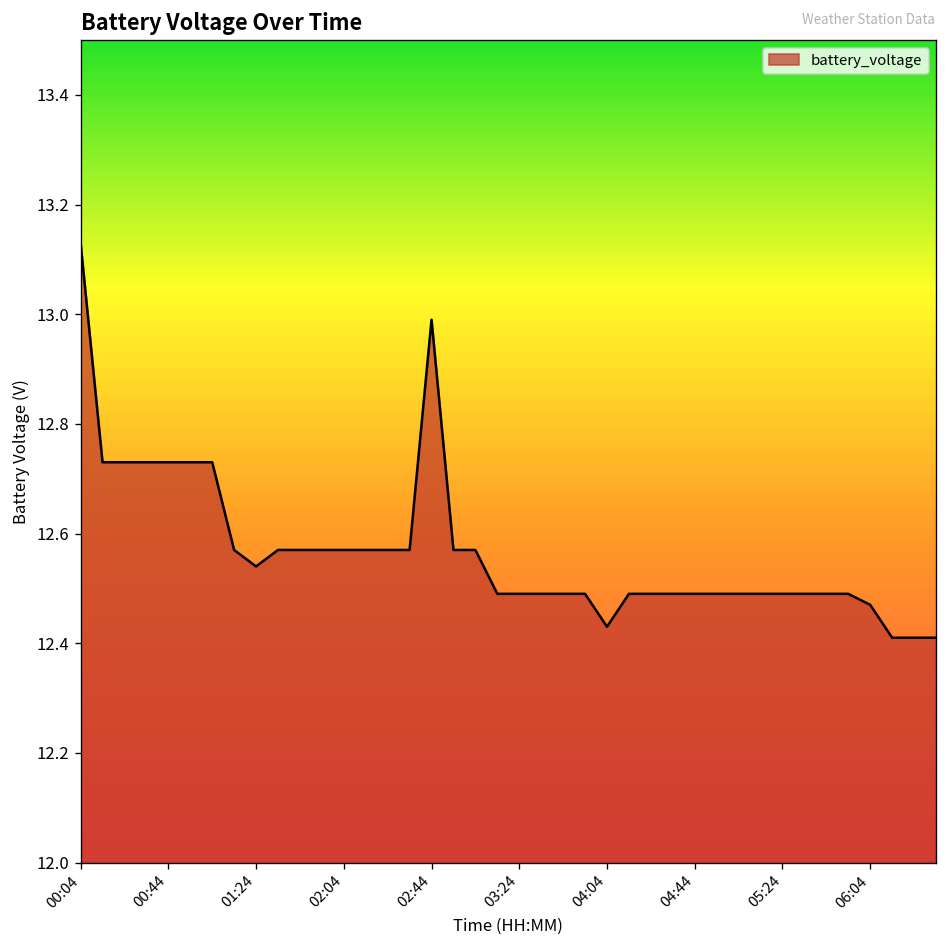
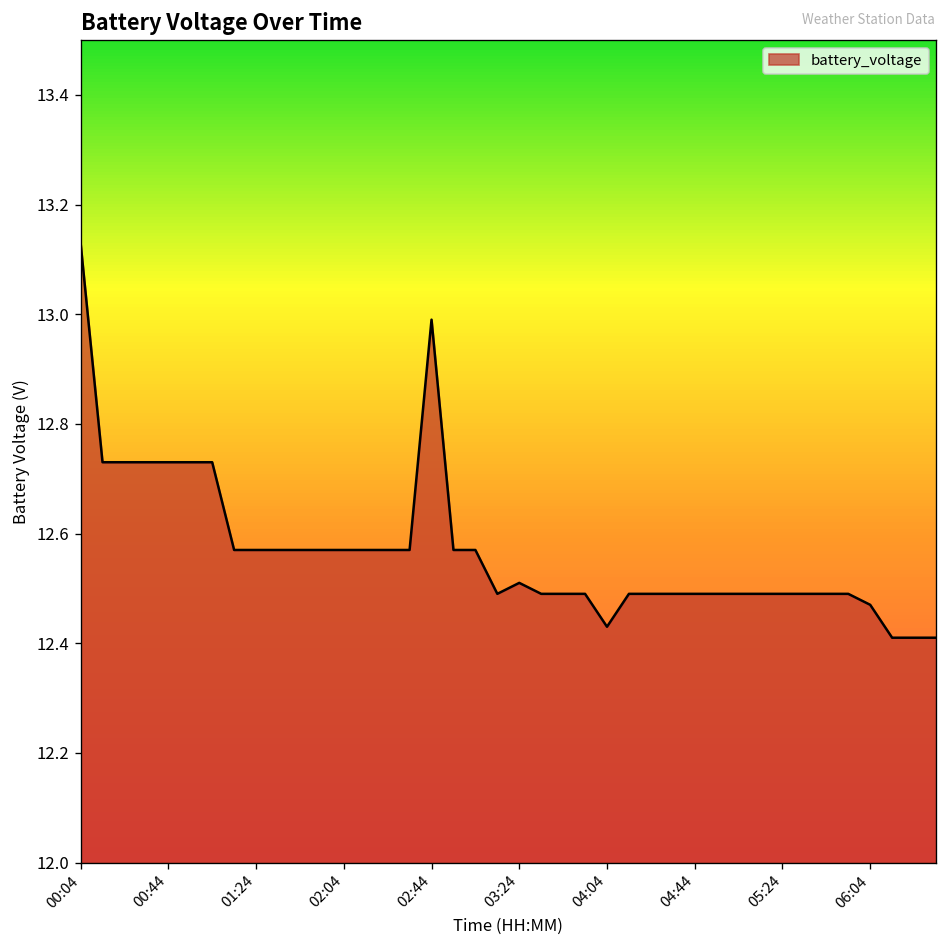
01:24: 12.54 -> 12.57
03:24: 12.49 -> 12.51
